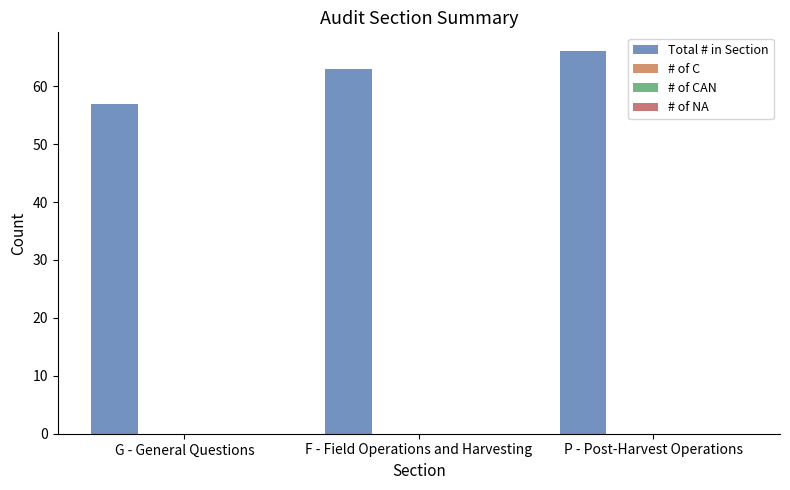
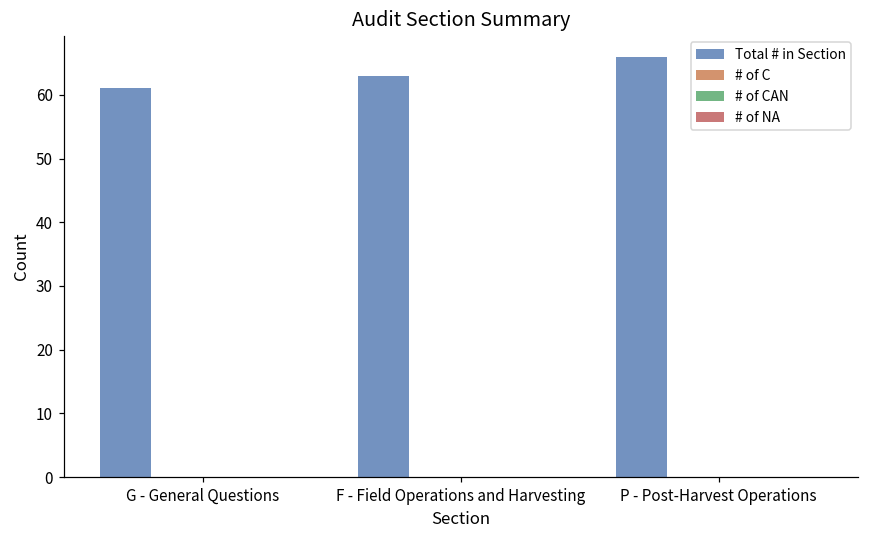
Total # in Section, G - General Questions: 57 -> 61
